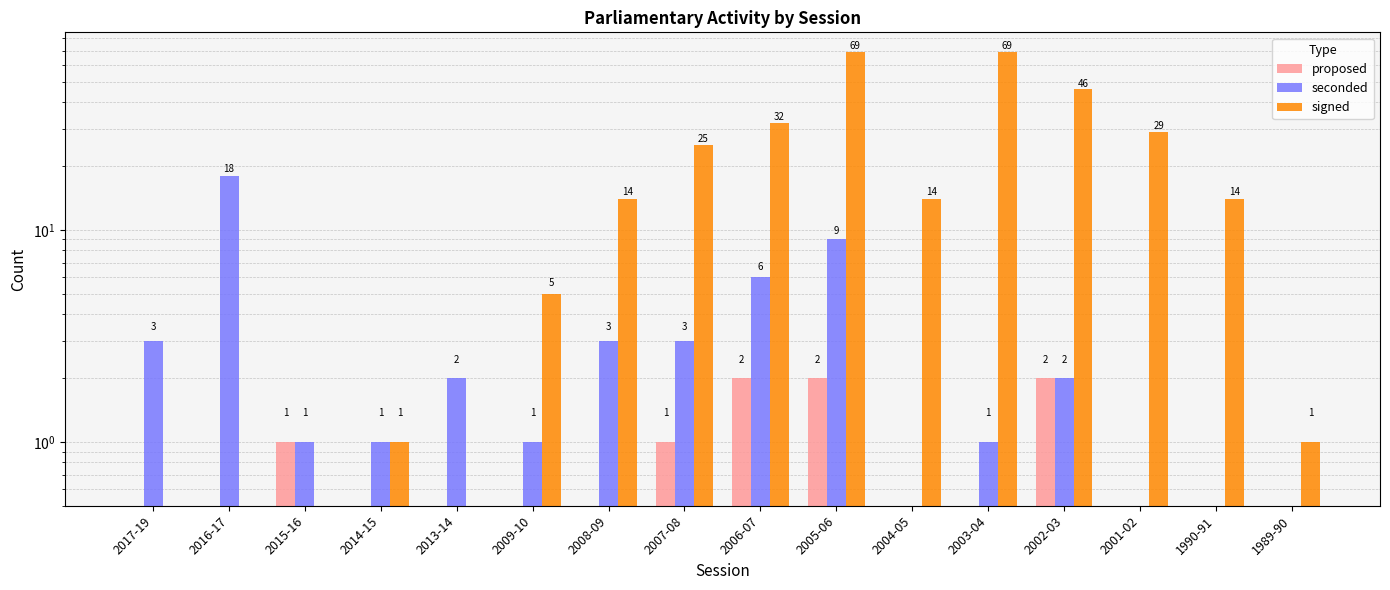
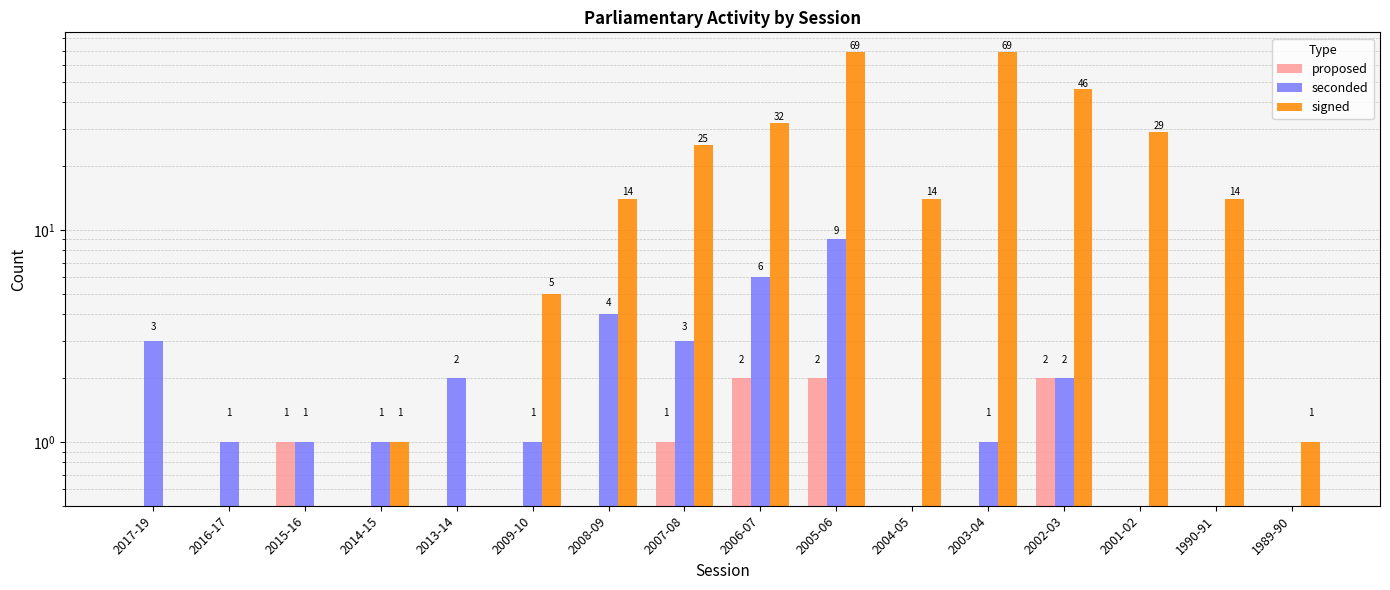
seconded, 2016-17: 18 -> 1
seconded, 2008-09: 3 -> 4
